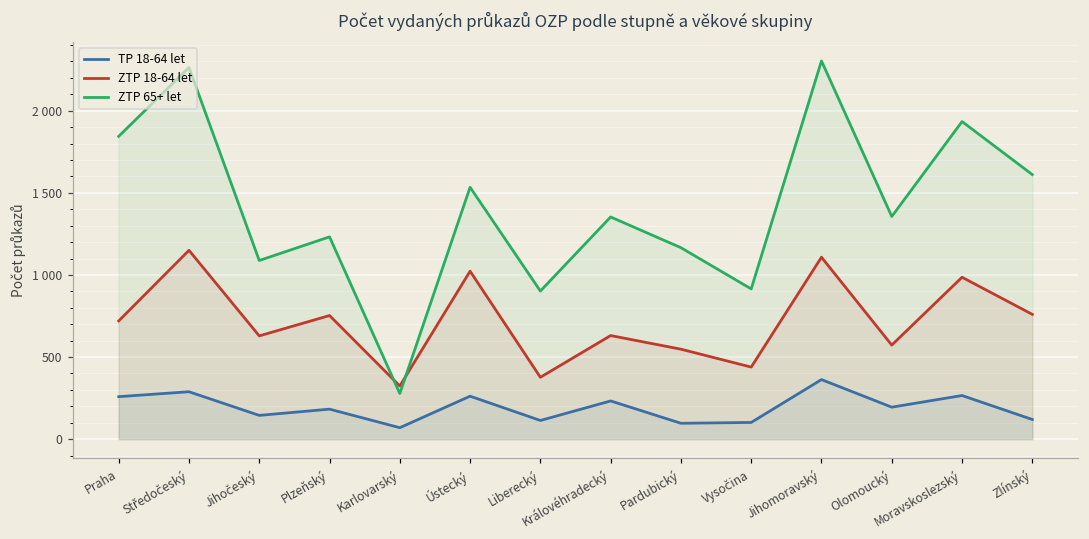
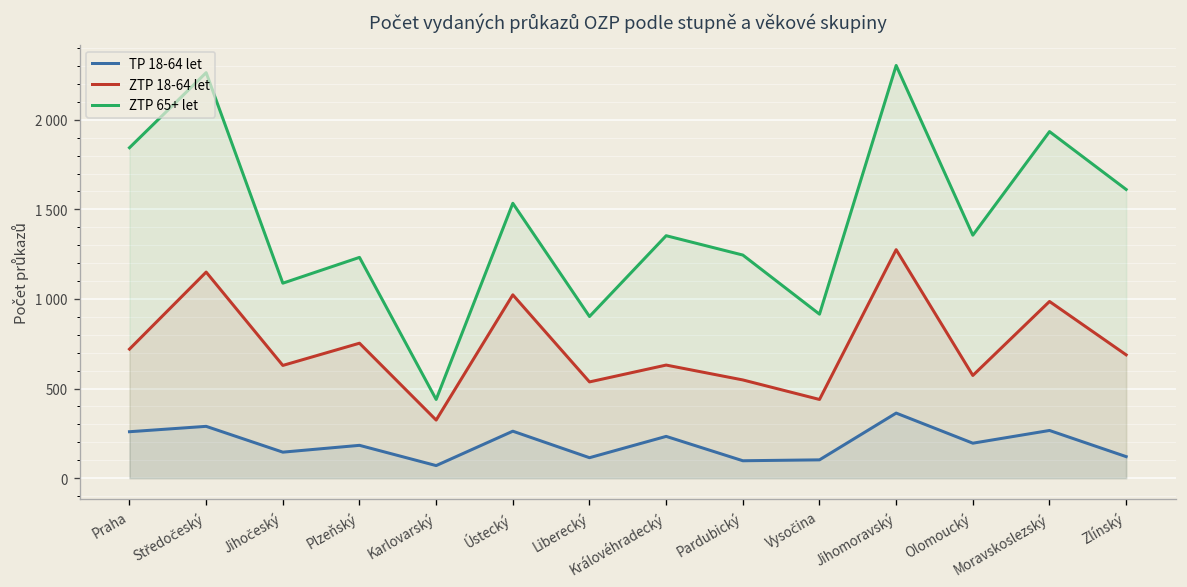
ZTP 65+ let, Karlovarský: 280 -> 440
ZTP 18-64 let, Liberecký: 380 -> 540
ZTP 65+ let, Pardubický: 1170 -> 1250
ZTP 18-64 let, Jihomoravský: 1110 -> 1280
ZTP 18-64 let, Zlínský: 760 -> 690
